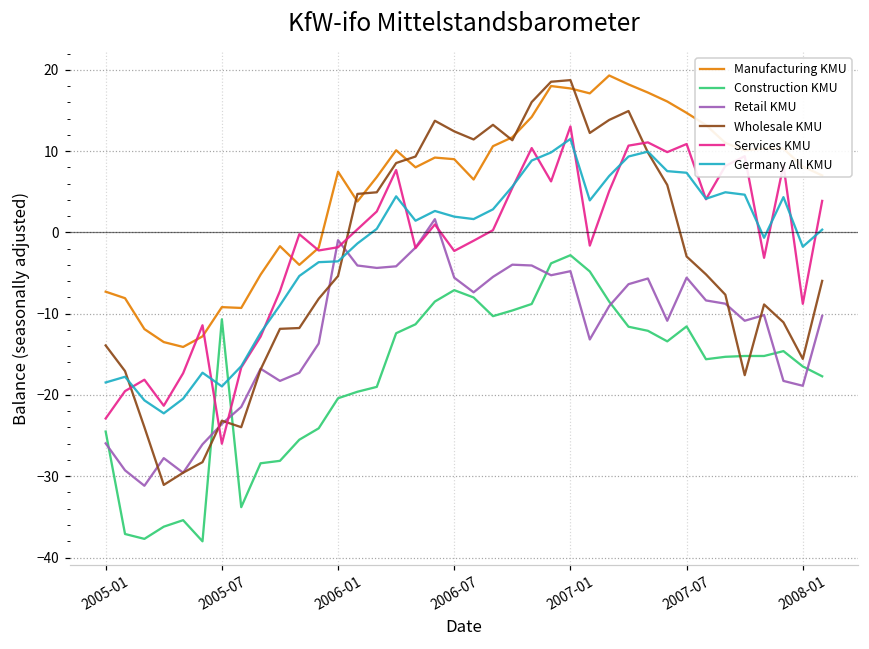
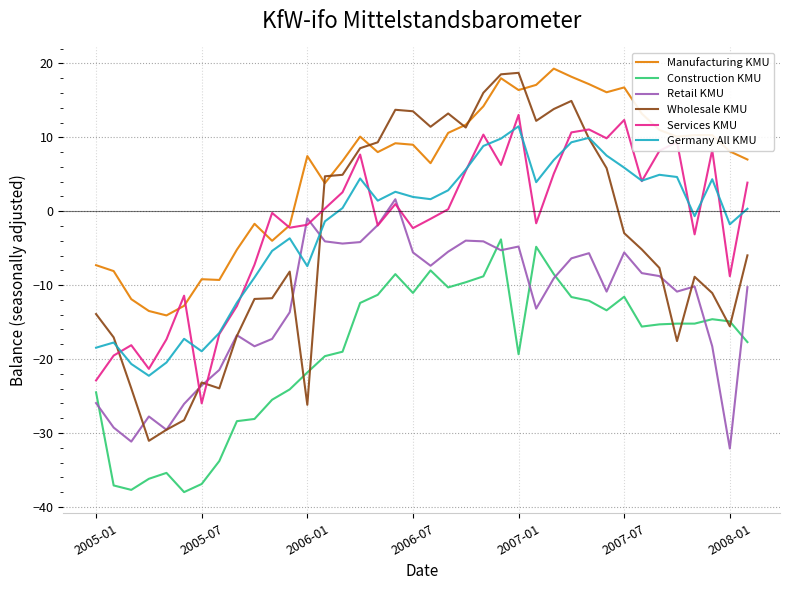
Construction KMU, 2005-07: -11 -> -37
Construction KMU, 2006-01: -20 -> -22
Wholesale KMU, 2006-01: -5 -> -26
Germany All KMU, 2006-01: -4 -> -7
Construction KMU, 2006-07: -7 -> -11
Wholesale KMU, 2006-07: 12 -> 14
Manufacturing KMU, 2007-01: 18 -> 16
Construction KMU, 2007-01: -3 -> -19
Manufacturing KMU, 2007-07: 15 -> 17
Services KMU, 2007-07: 11 -> 12
Germany All KMU, 2007-07: 7 -> 6
Construction KMU, 2008-01: -16 -> -15
Retail KMU, 2008-01: -19 -> -32
